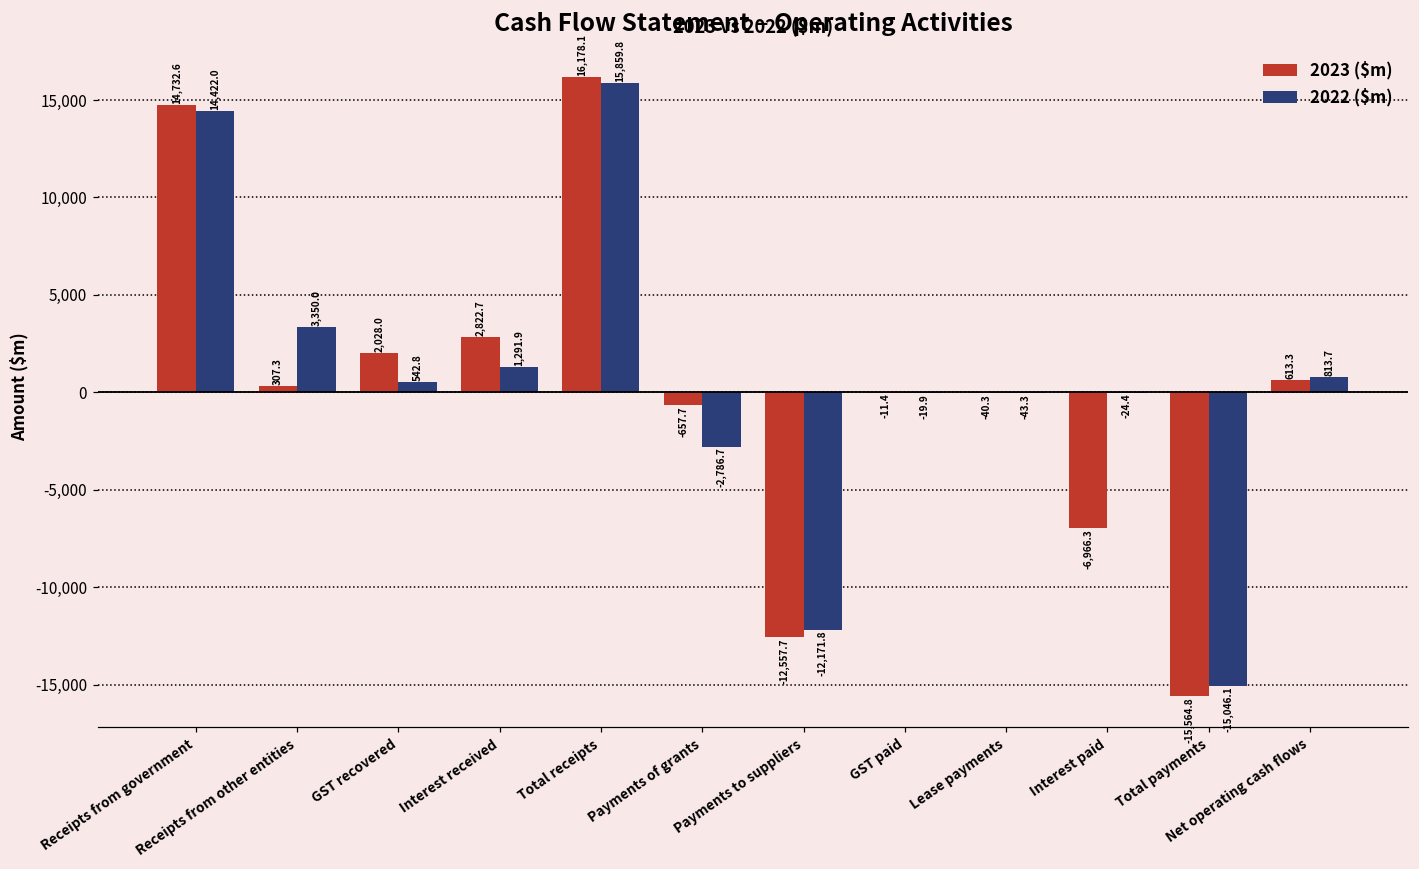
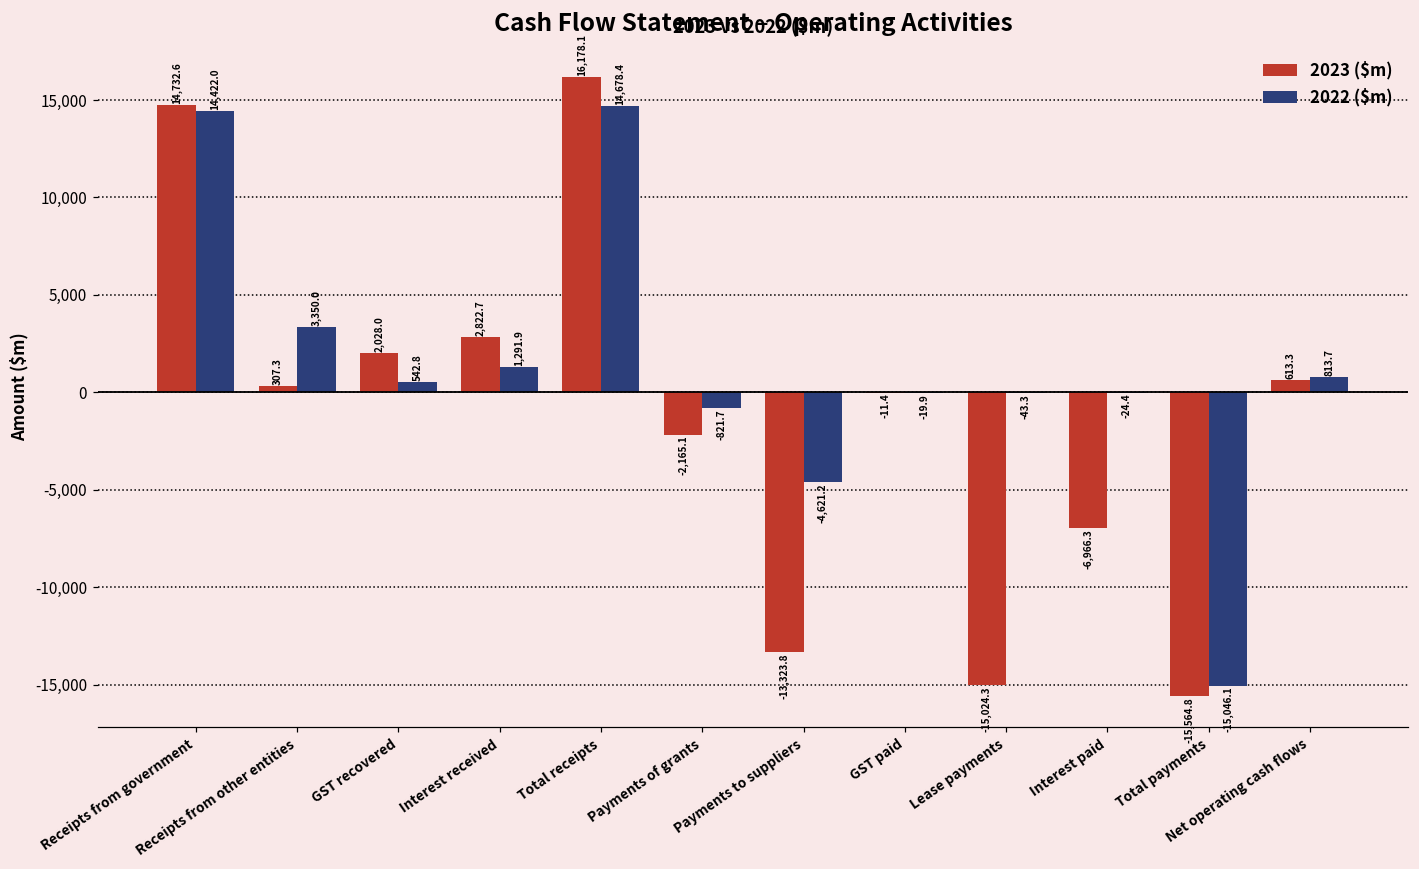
2022 ($m), Total receipts: 15,859.8 -> 14,678.4
2023 ($m), Payments of grants: -657.7 -> -2,165.1
2022 ($m), Payments of grants: -2,786.7 -> -821.7
2023 ($m), Payments to suppliers: -12,557.7 -> -13,323.8
2022 ($m), Payments to suppliers: -12,171.8 -> -4,621.2
2023 ($m), Lease payments: -40.3 -> -15,024.3
